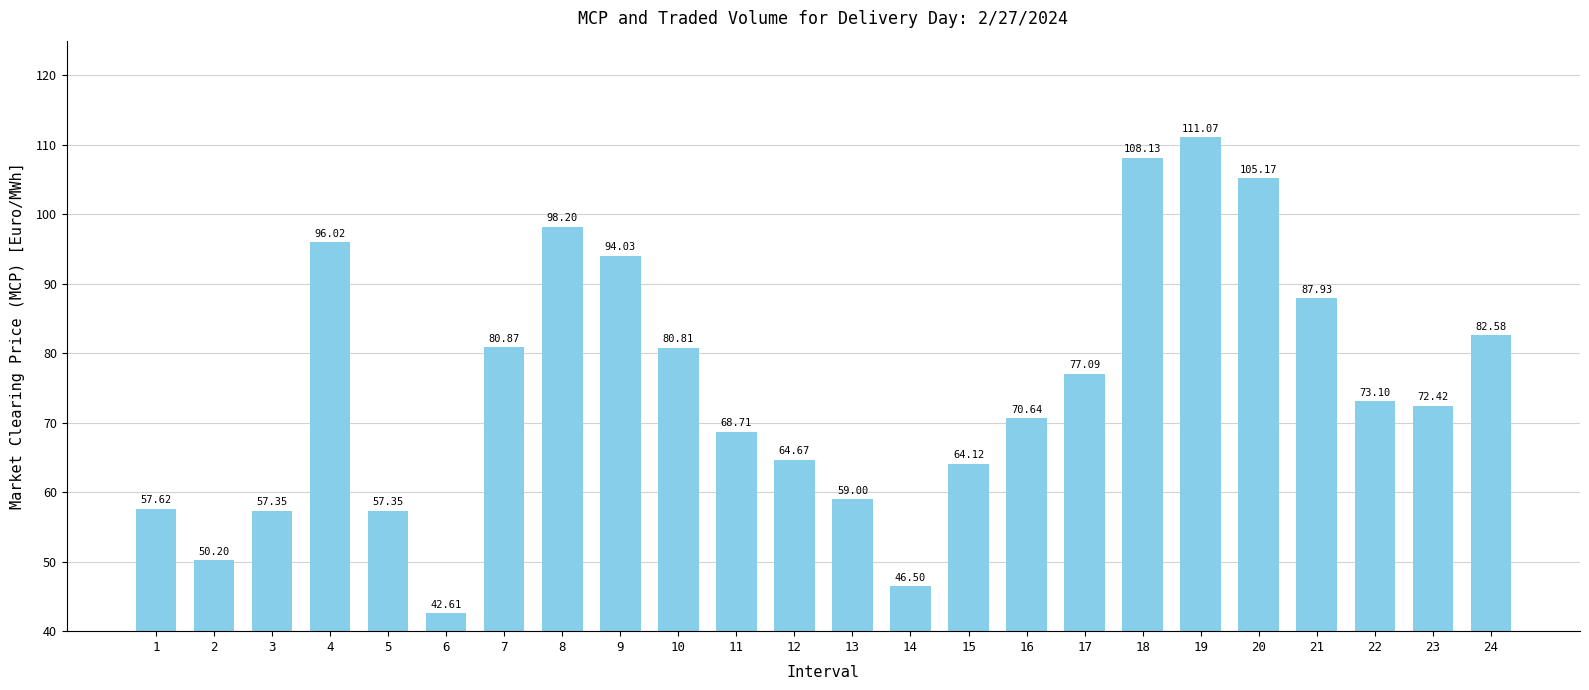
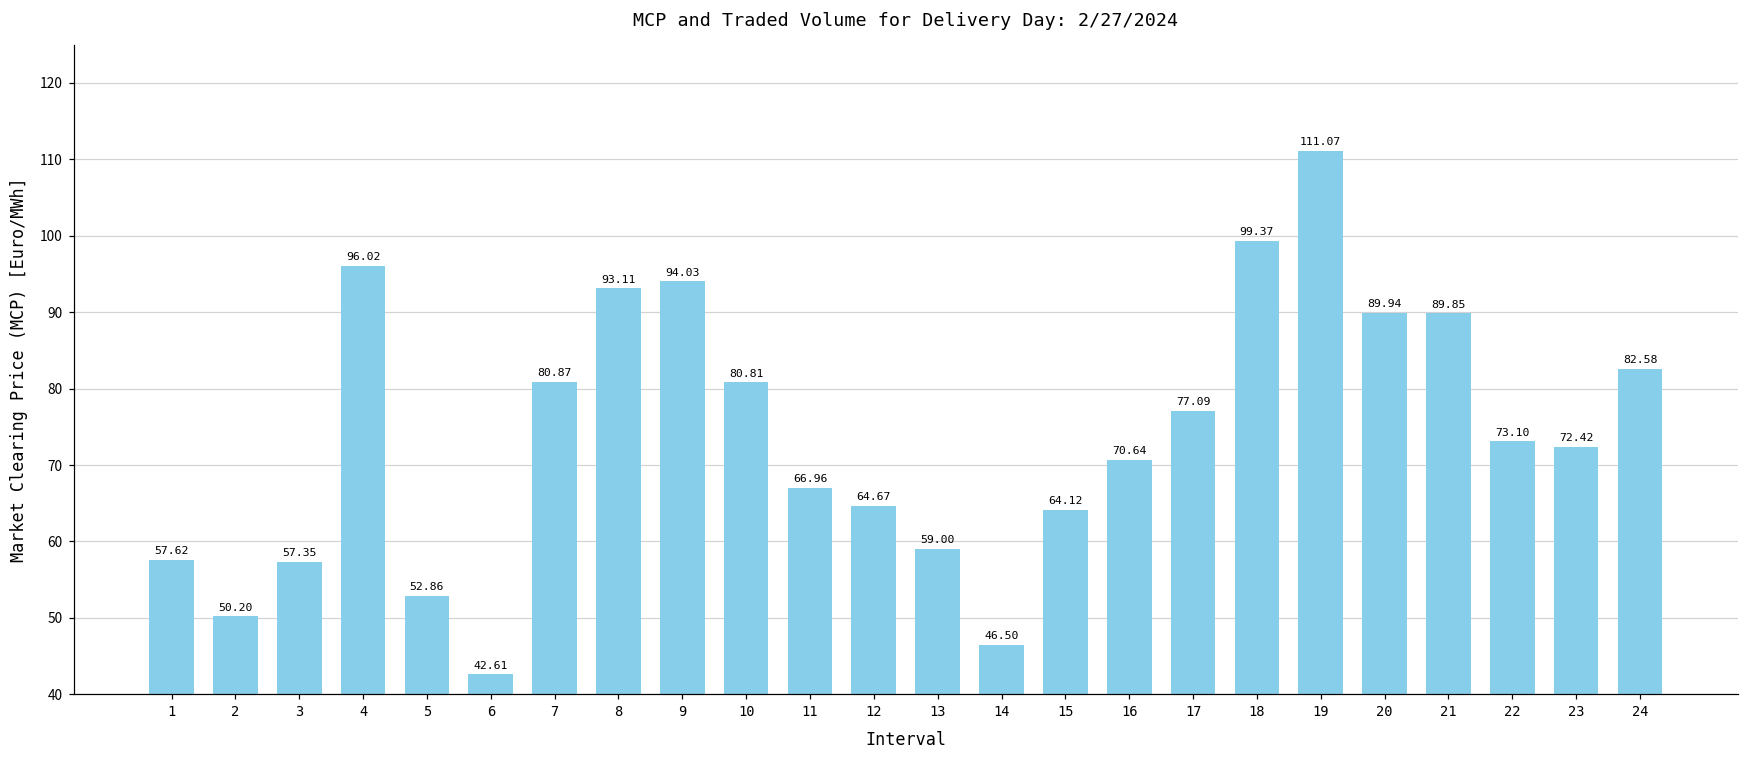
5: 57.35 -> 52.86
8: 98.20 -> 93.11
11: 68.71 -> 66.96
18: 108.13 -> 99.37
20: 105.17 -> 89.94
21: 87.93 -> 89.85
